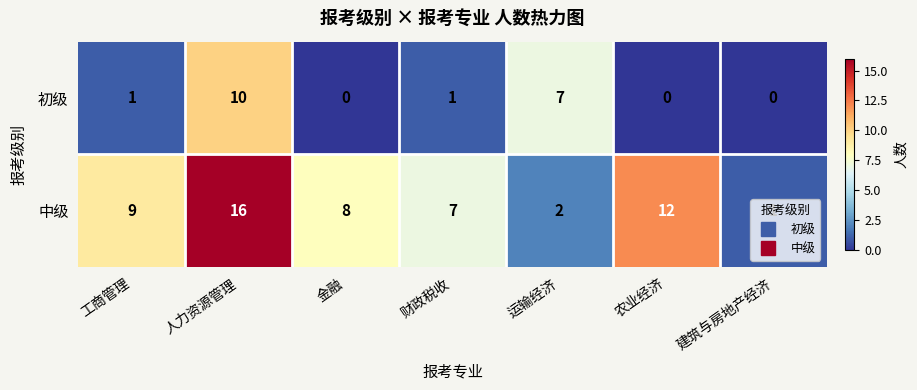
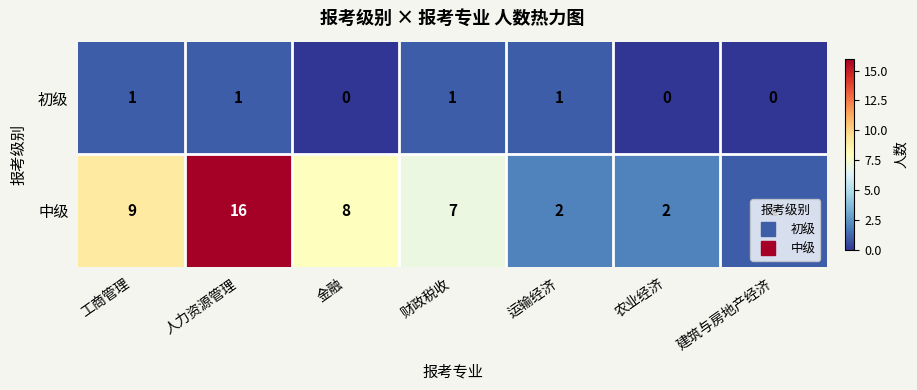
初级, 人力资源管理: 10 -> 1
初级, 运输经济: 7 -> 1
中级, 农业经济: 12 -> 2
